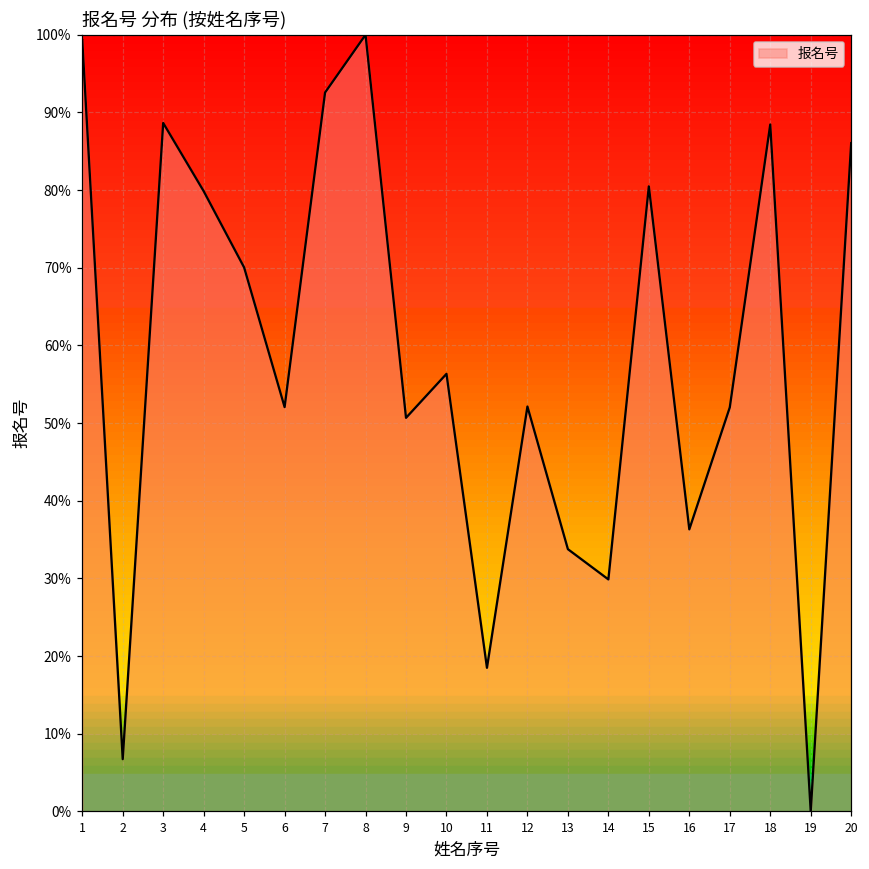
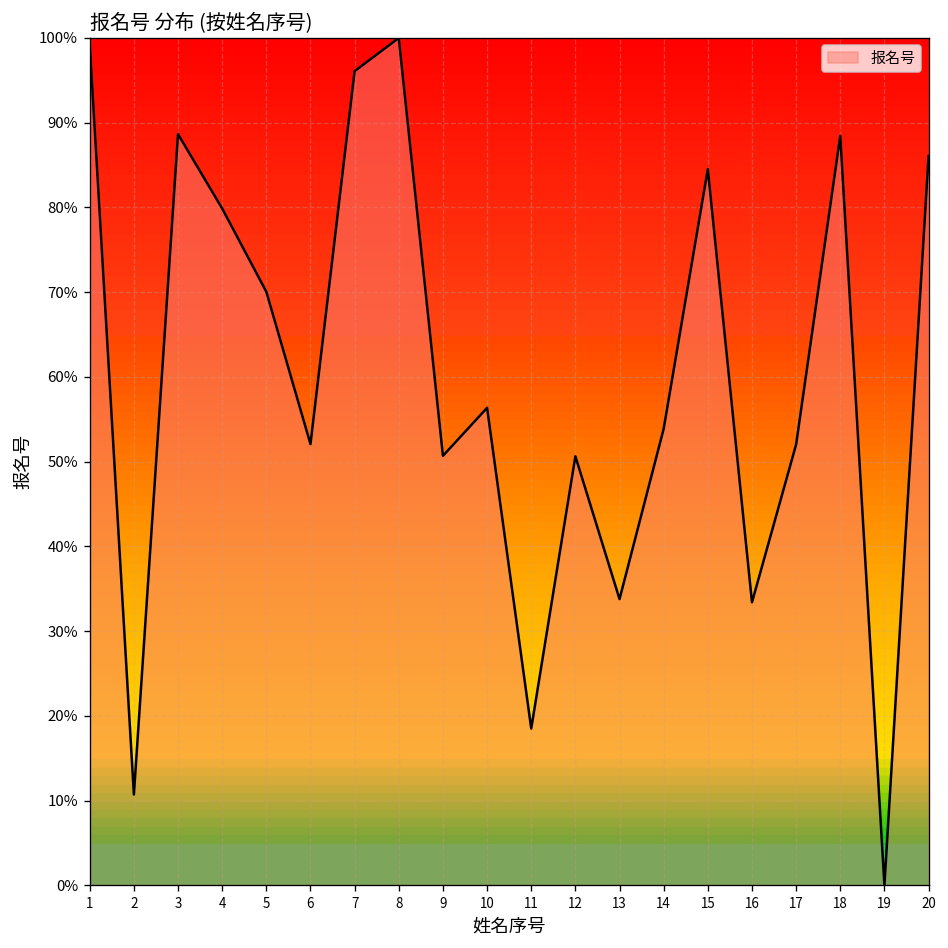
2: 7% -> 11%
7: 93% -> 96%
12: 52% -> 51%
14: 30% -> 54%
15: 80% -> 85%
16: 36% -> 33%
